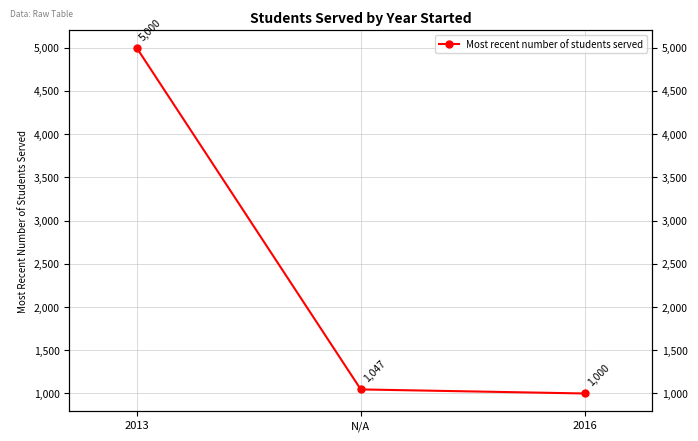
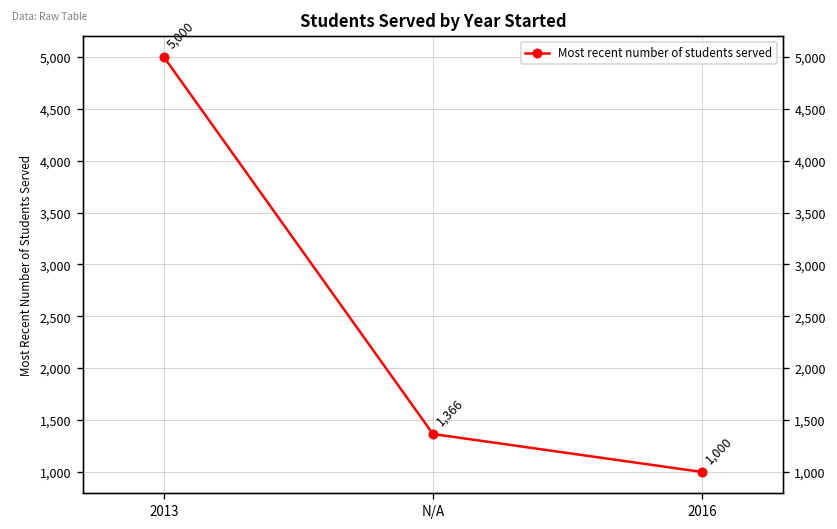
N/A: 1,047 -> 1,366
